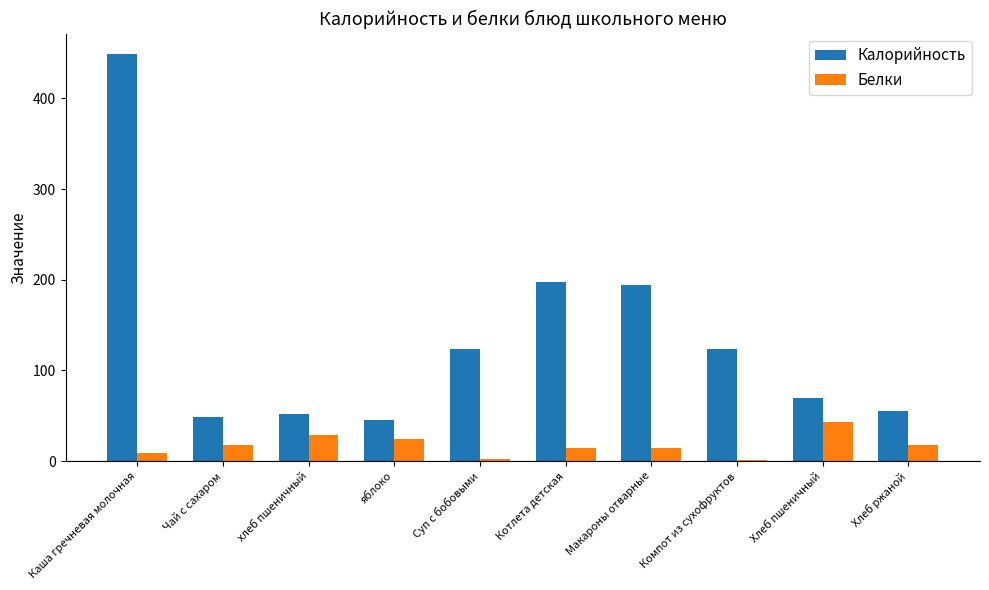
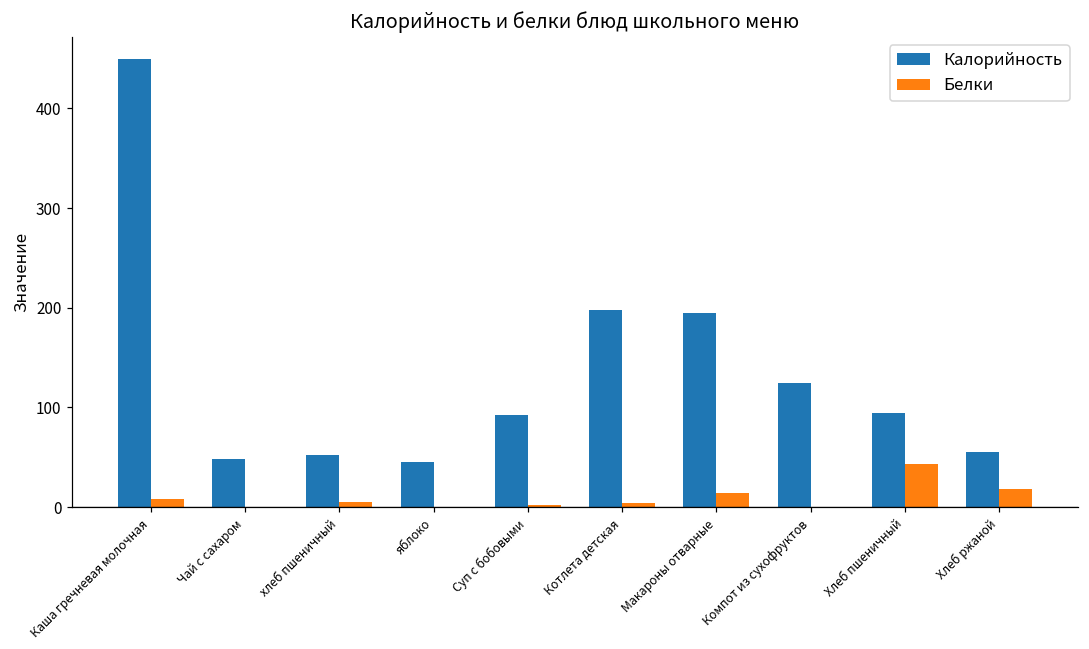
Белки, Чай с сахаром: 20 -> 0
Белки, хлеб пшеничный: 30 -> 0
Белки, яблоко: 20 -> 0
Калорийность, Суп с бобовыми: 120 -> 90
Белки, Котлета детская: 10 -> 0
Калорийность, Хлеб пшеничный: 70 -> 90
